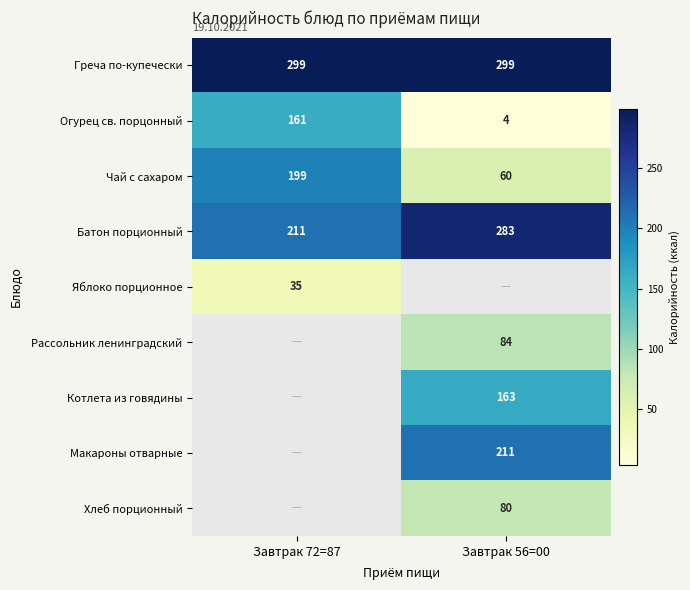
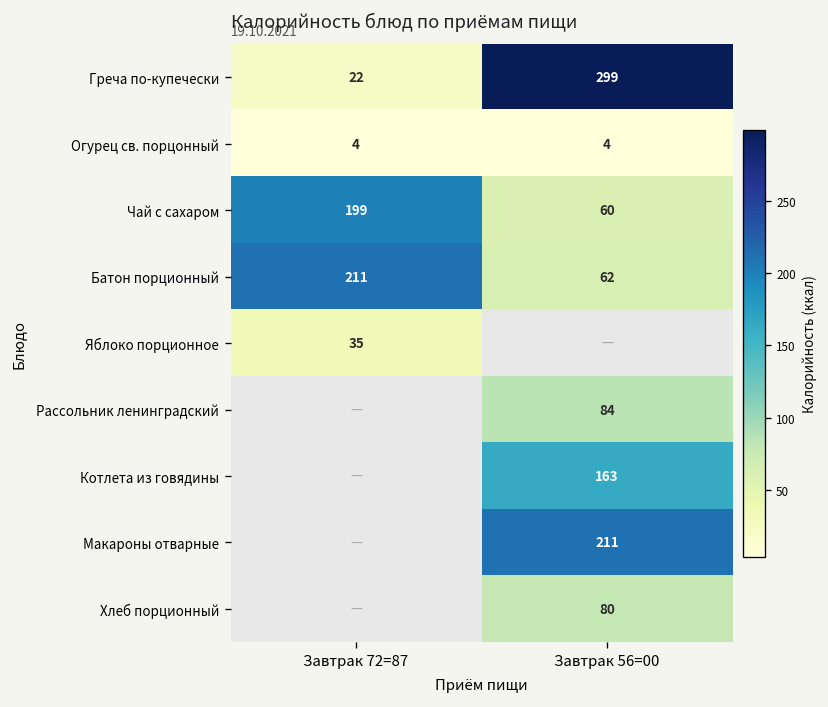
Греча по-купечески, Завтрак 72=87: 299 -> 22
Огурец св. порцонный, Завтрак 72=87: 161 -> 4
Батон порционный, Завтрак 56=00: 283 -> 62
